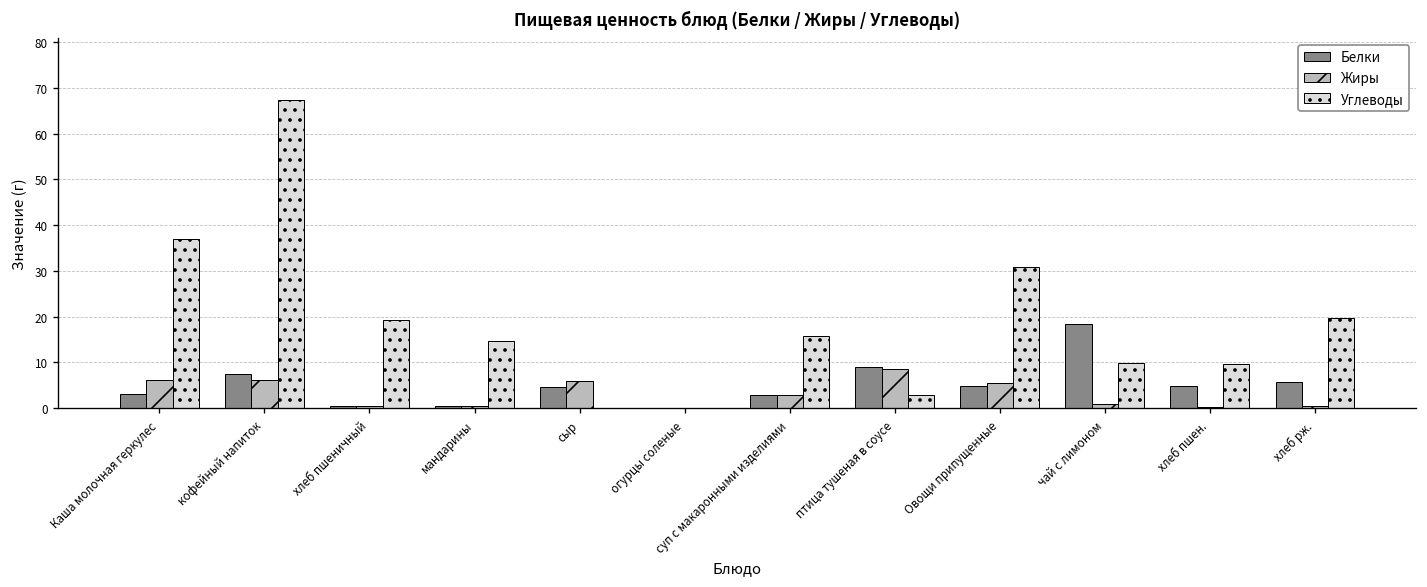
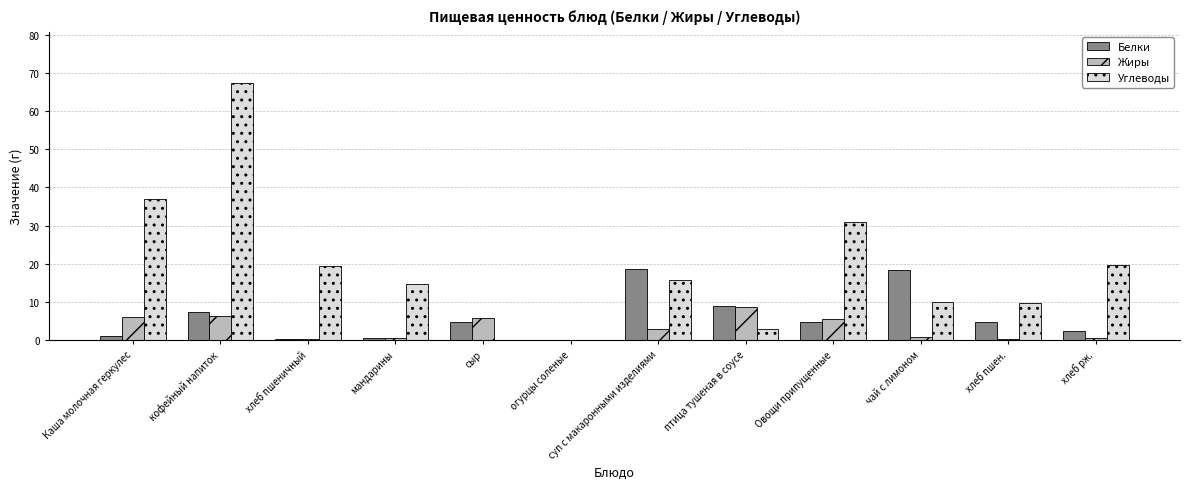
Белки, Каша молочная геркулес: 3 -> 1
Белки, суп с макаронными изделиями: 3 -> 19
Белки, хлеб рж.: 6 -> 2
